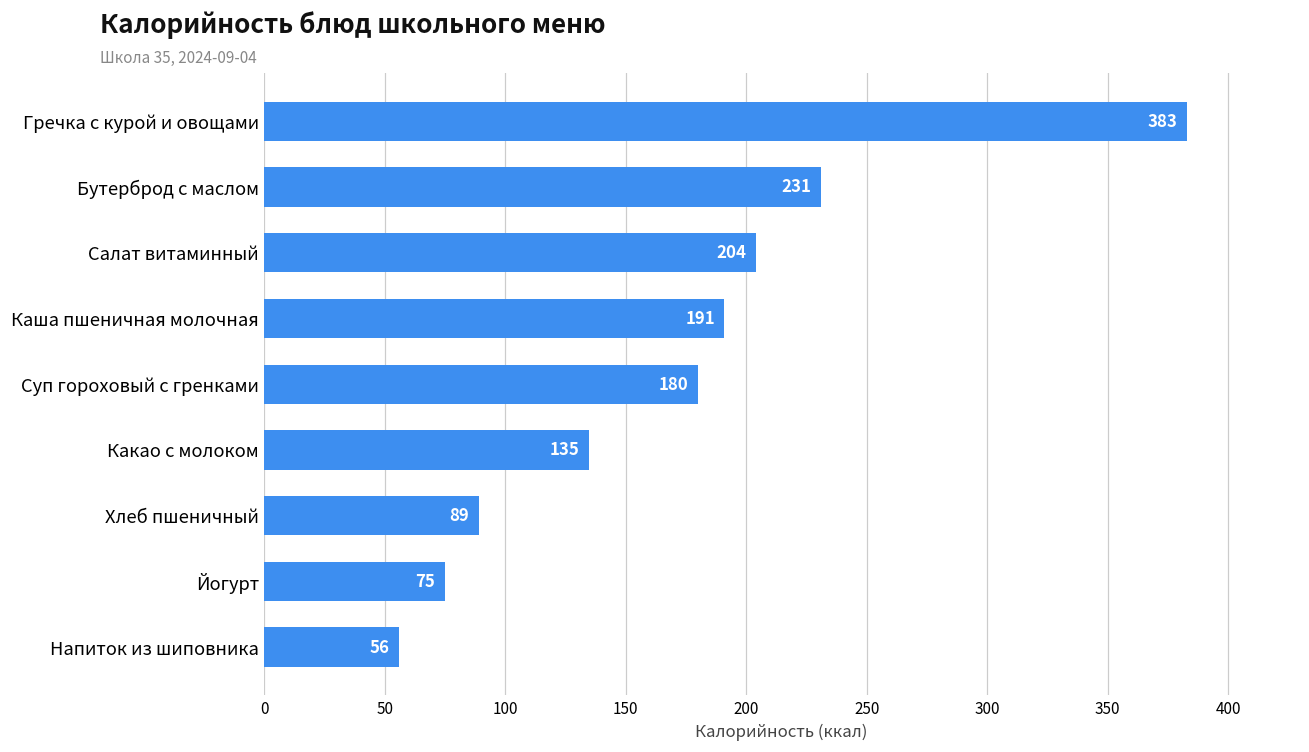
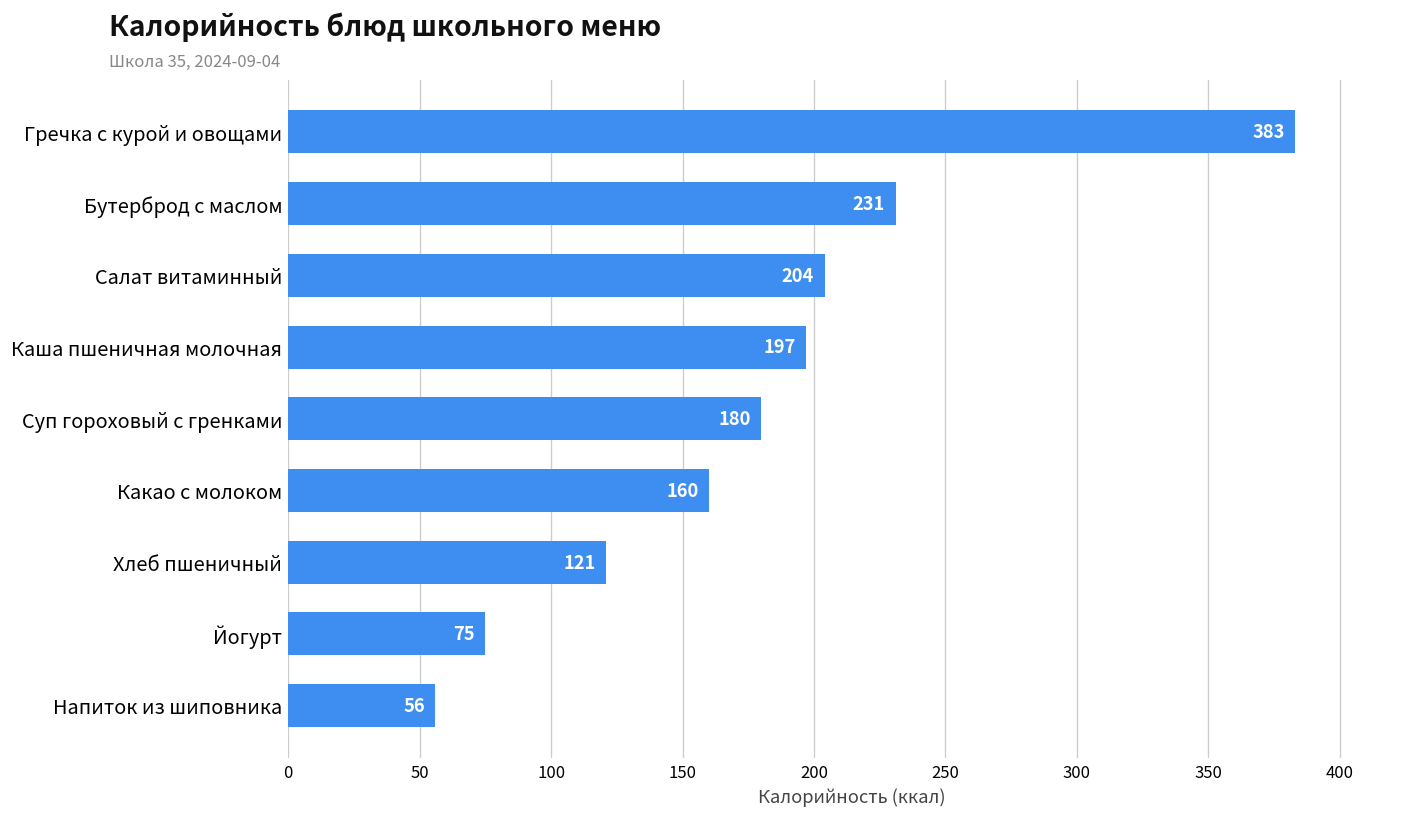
Каша пшеничная молочная: 191 -> 197
Какао с молоком: 135 -> 160
Хлеб пшеничный: 89 -> 121
